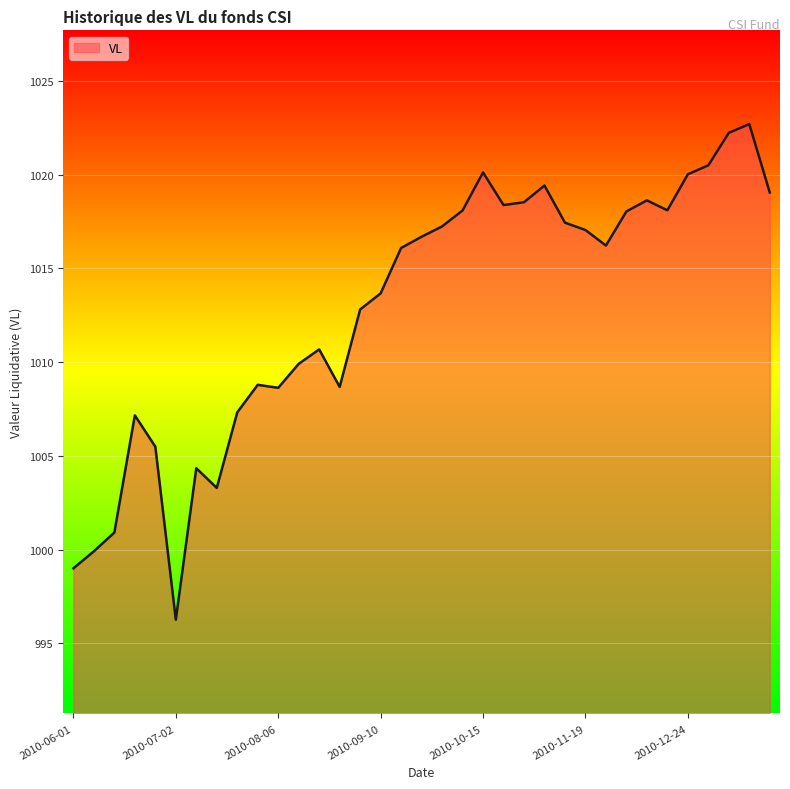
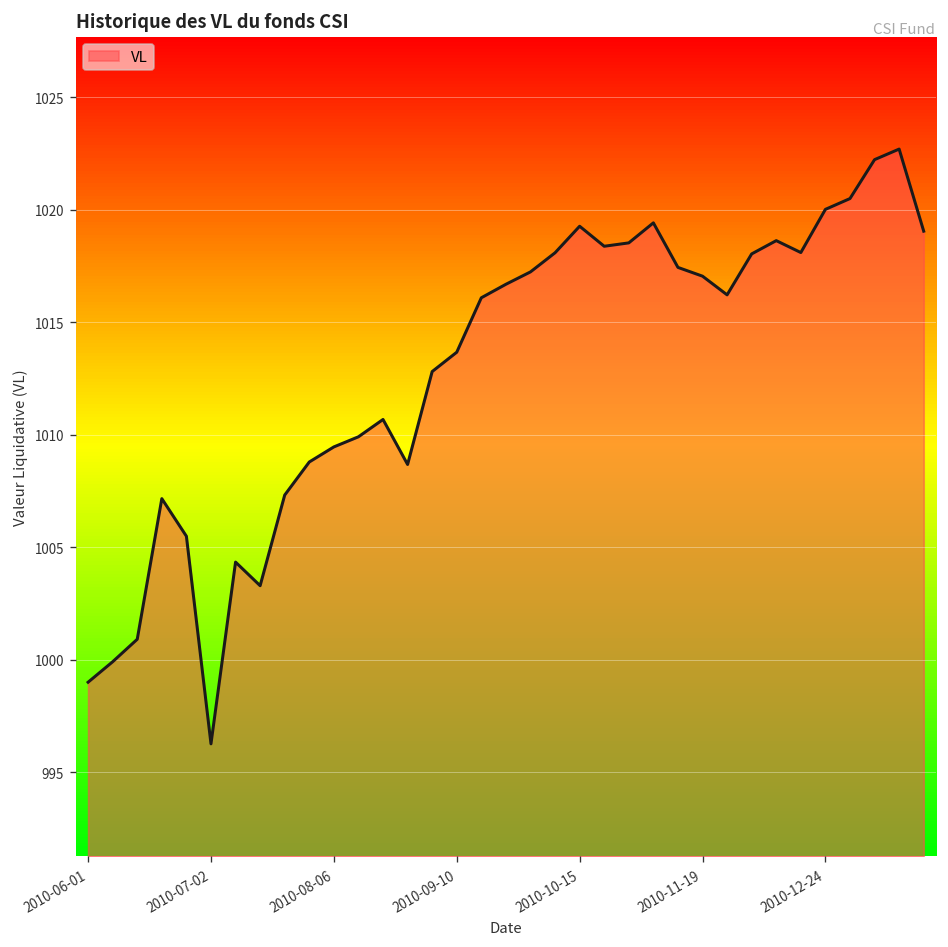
2010-08-06: 1008.6 -> 1009.5
2010-10-15: 1020.1 -> 1019.3
